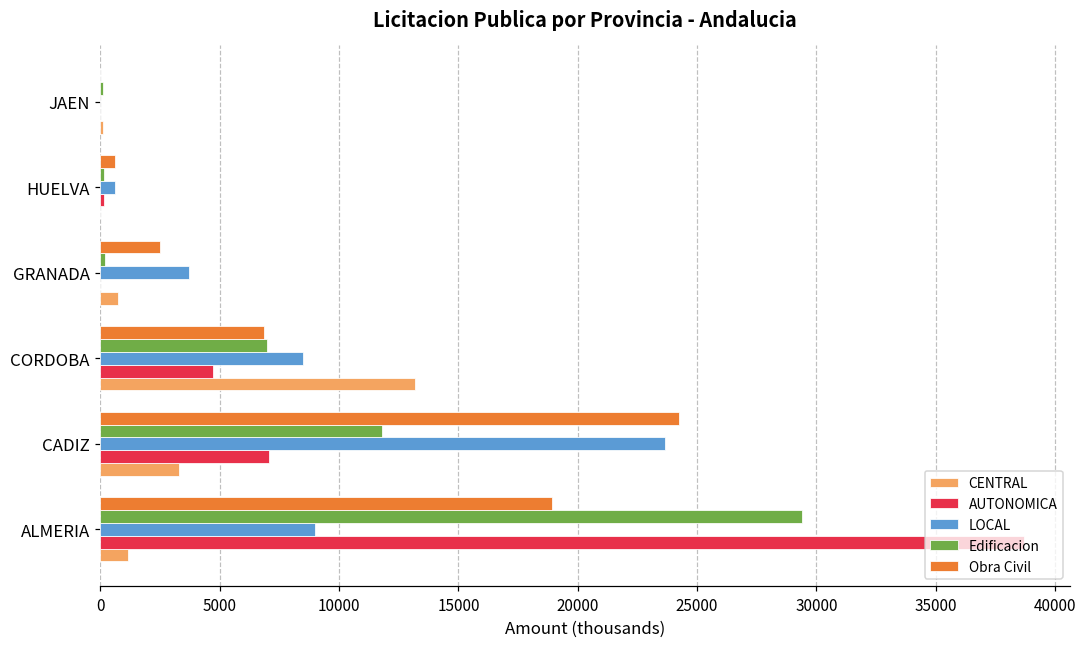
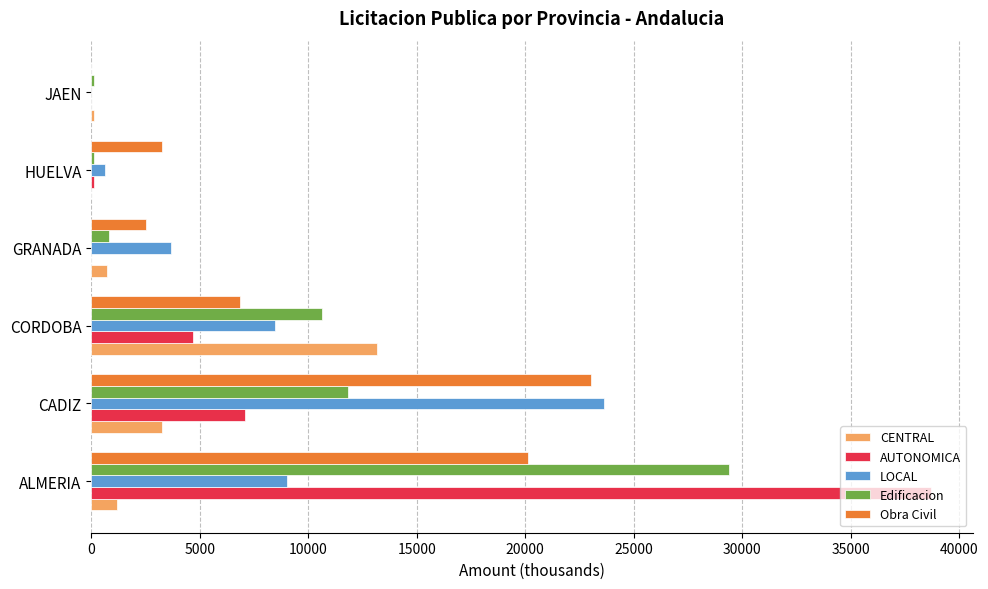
Obra Civil, HUELVA: 600 -> 3300
Edificacion, GRANADA: 200 -> 800
Edificacion, CORDOBA: 7000 -> 10600
Obra Civil, CADIZ: 24200 -> 23000
Obra Civil, ALMERIA: 18900 -> 20100
